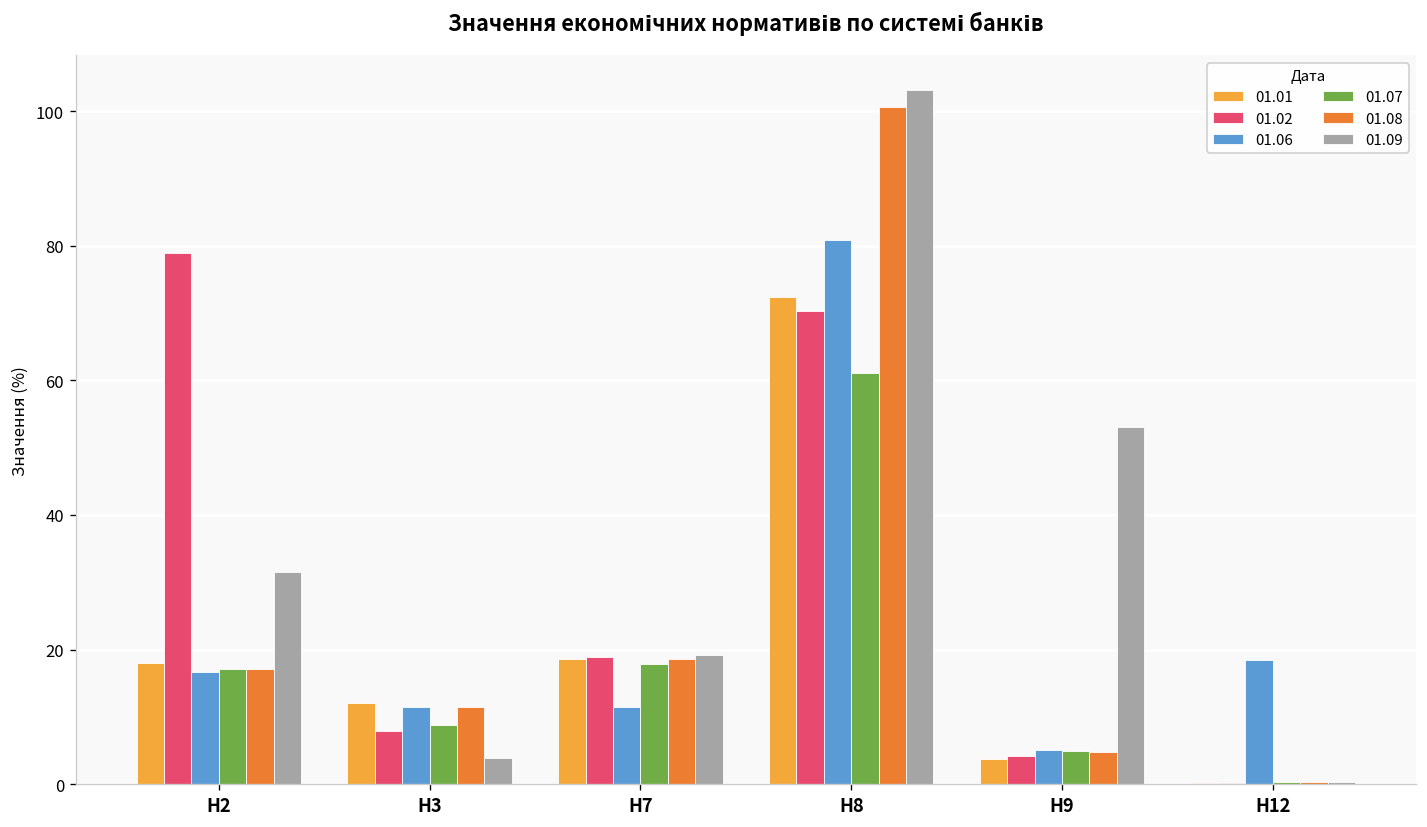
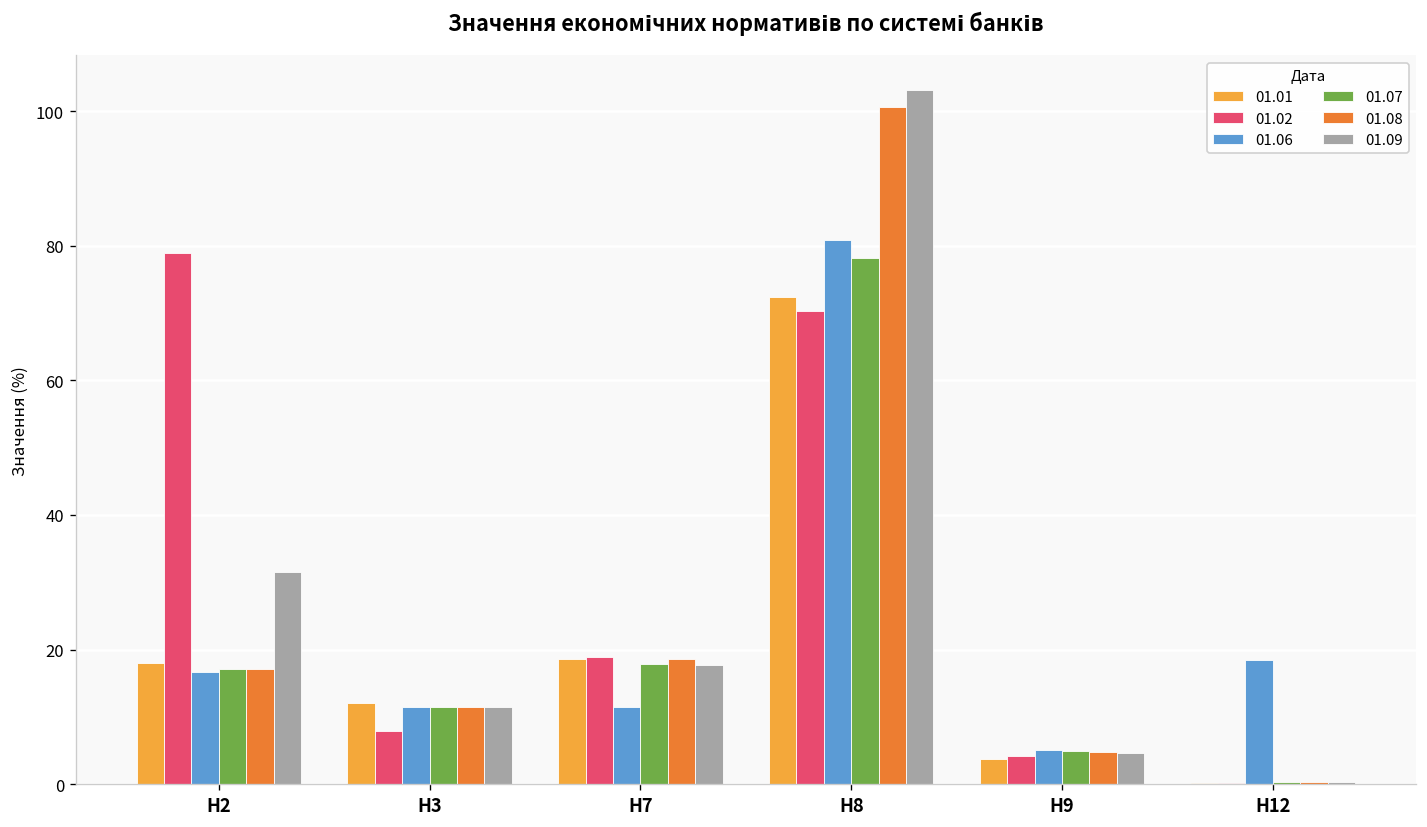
01.07, Н3: 9 -> 11
01.09, Н3: 4 -> 11
01.09, Н7: 19 -> 18
01.07, Н8: 61 -> 78
01.09, Н9: 53 -> 5
